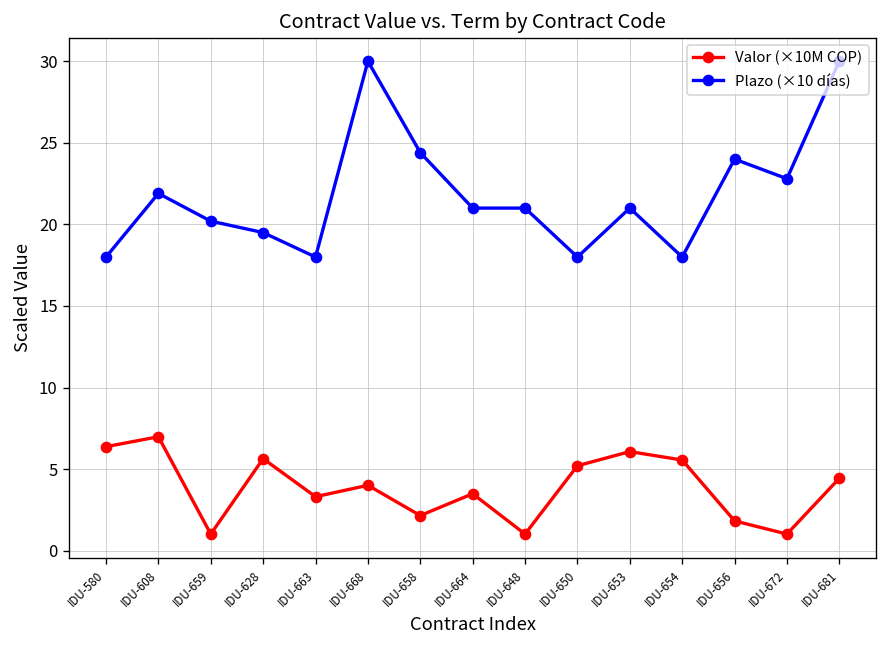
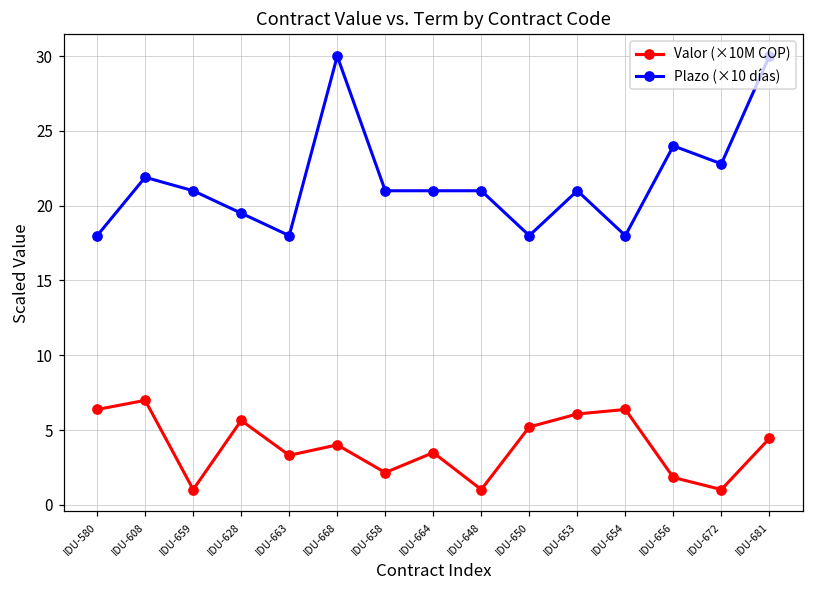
Plazo (×10 días), IDU-659: 20.2 -> 21.0
Plazo (×10 días), IDU-658: 24.4 -> 21.0
Valor (×10M COP), IDU-654: 5.6 -> 6.4
